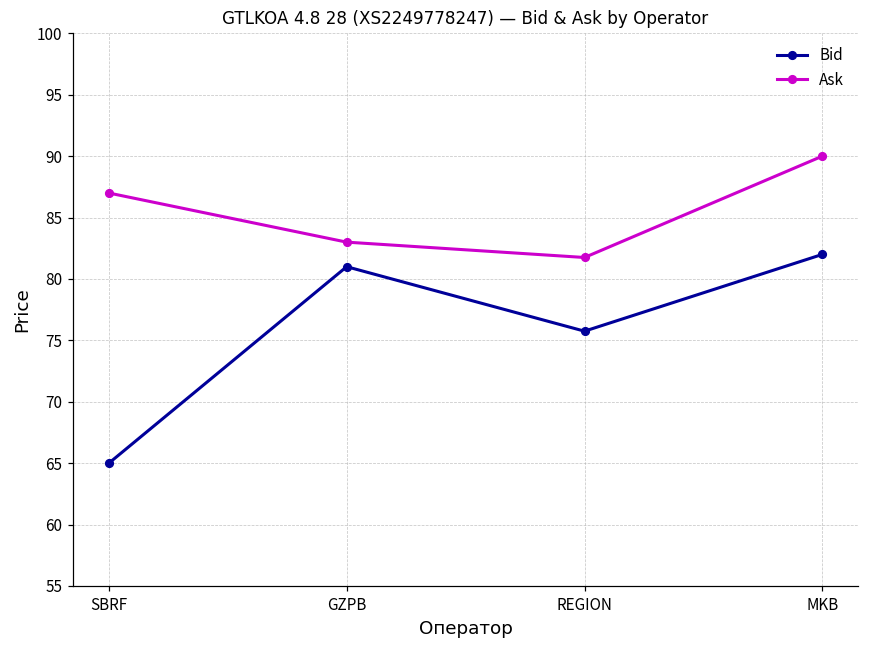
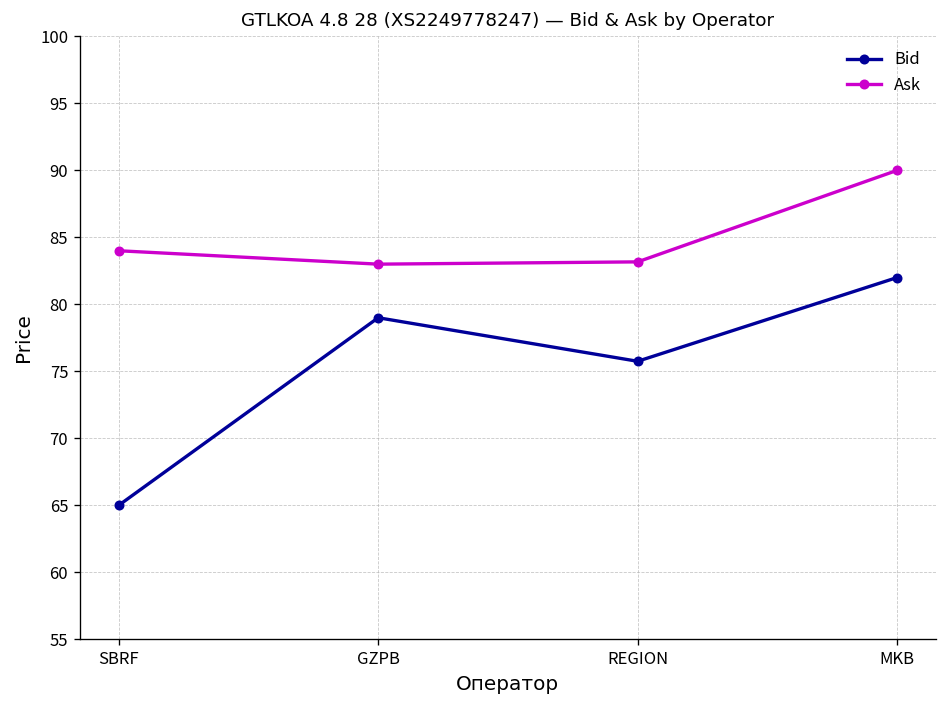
Ask, SBRF: 87 -> 84
Bid, GZPB: 81 -> 79
Ask, REGION: 81.8 -> 83.2
